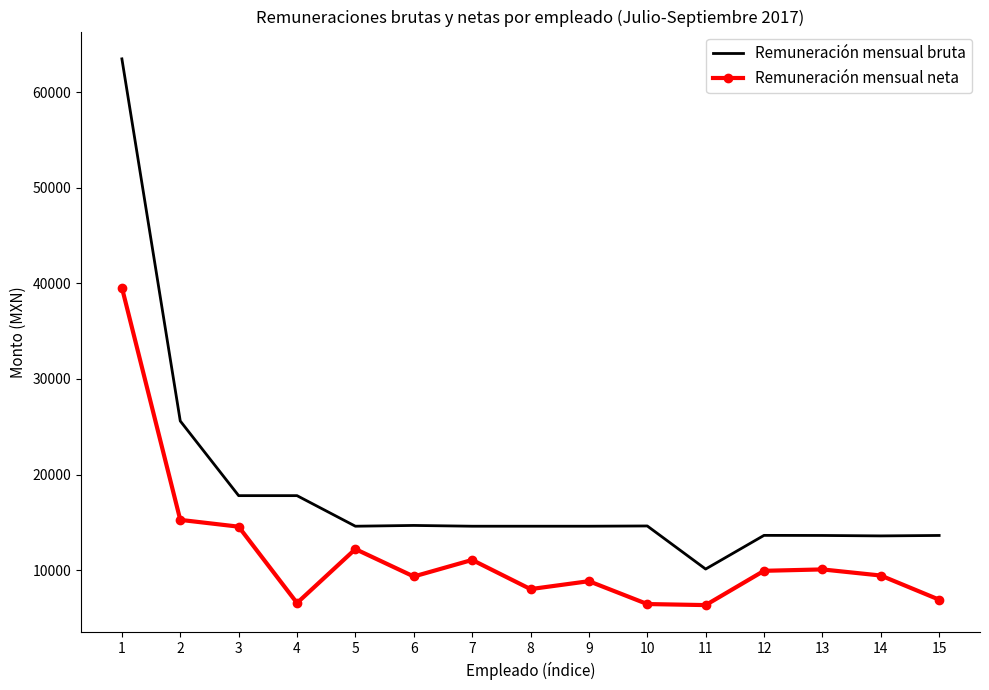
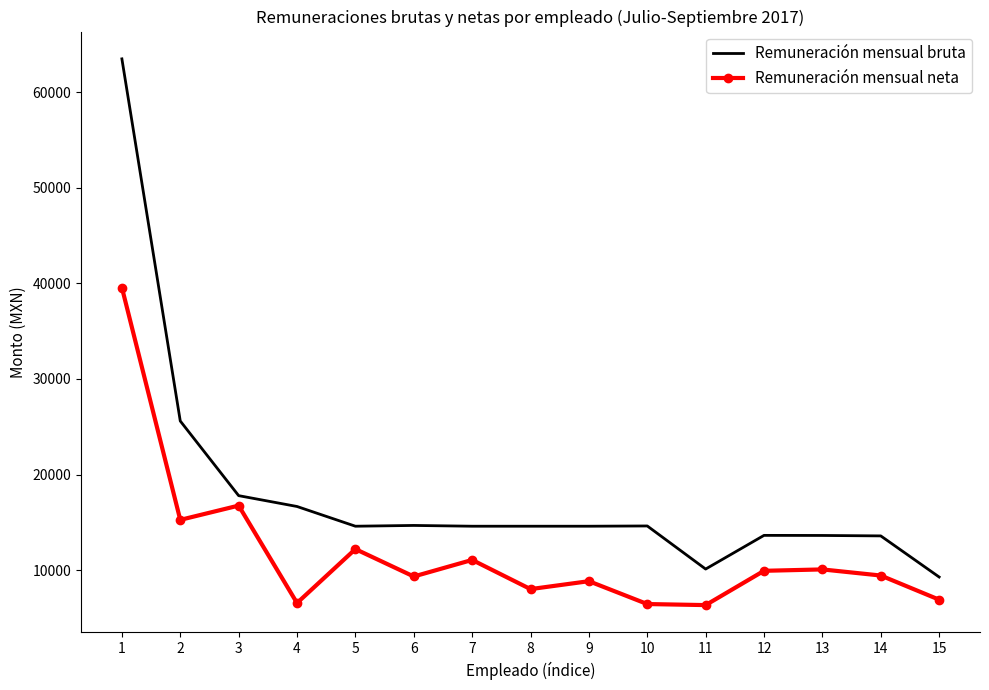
Remuneración mensual neta, 3: 15000 -> 17000
Remuneración mensual bruta, 4: 18000 -> 17000
Remuneración mensual bruta, 15: 14000 -> 9000
